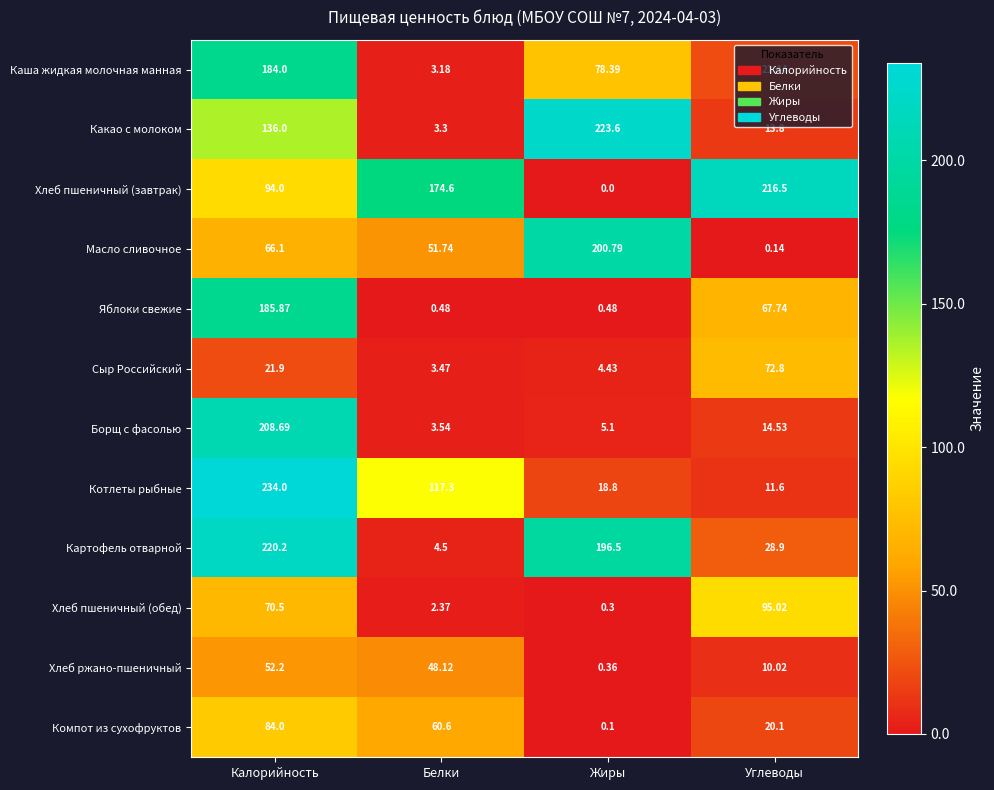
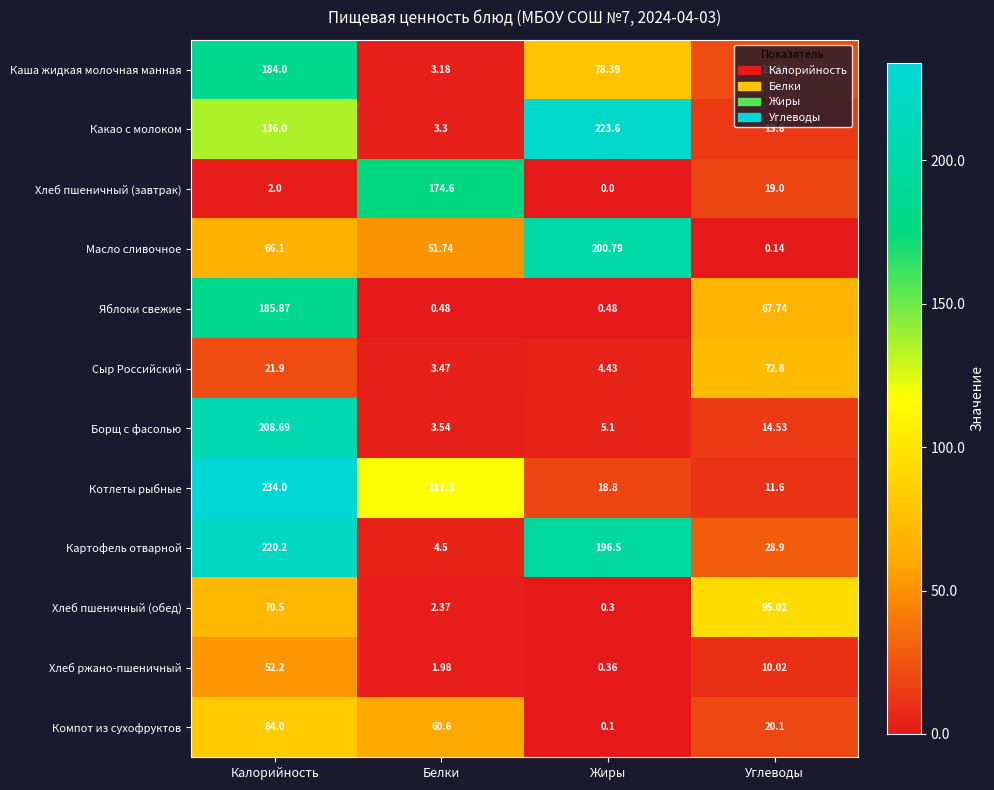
Хлеб пшеничный (завтрак), Калорийность: 94.0 -> 2.0
Хлеб пшеничный (завтрак), Углеводы: 216.5 -> 19.0
Хлеб ржано-пшеничный, Белки: 48.12 -> 1.98
